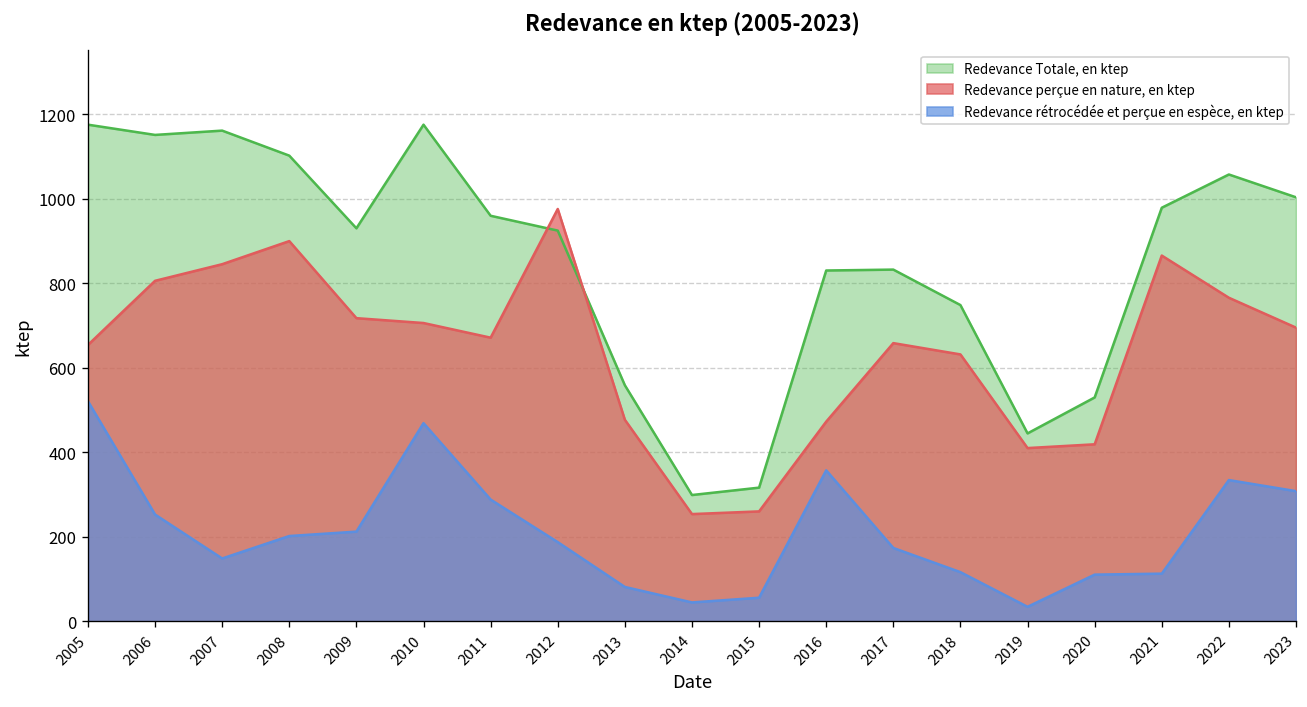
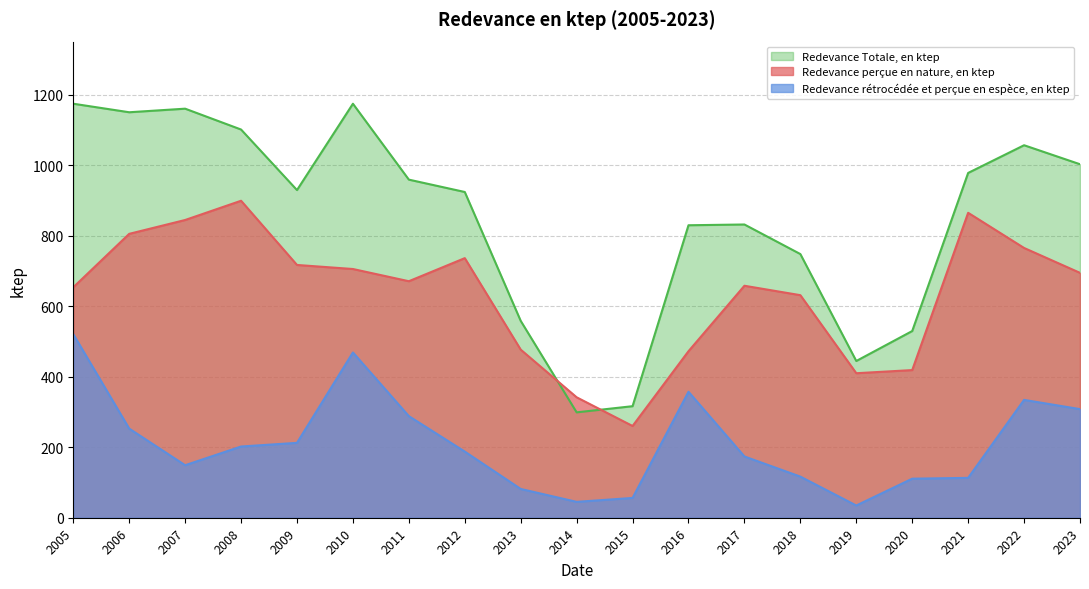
Redevance perçue en nature, en ktep, 2012: 980 -> 740
Redevance perçue en nature, en ktep, 2014: 250 -> 340
